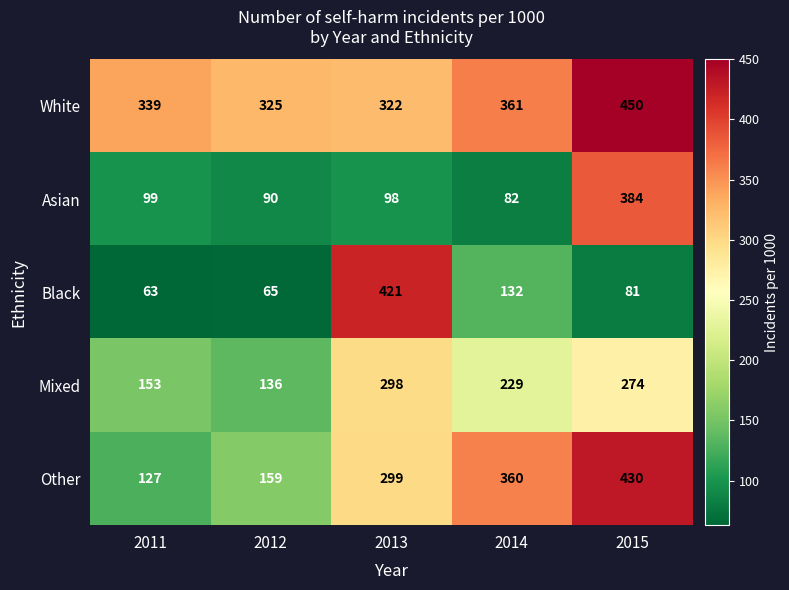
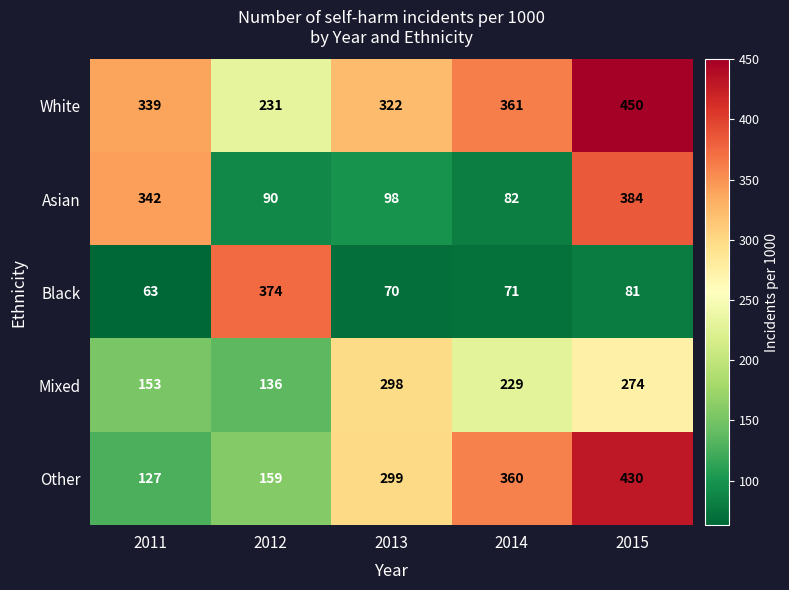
White, 2012: 325 -> 231
Asian, 2011: 99 -> 342
Black, 2012: 65 -> 374
Black, 2013: 421 -> 70
Black, 2014: 132 -> 71
